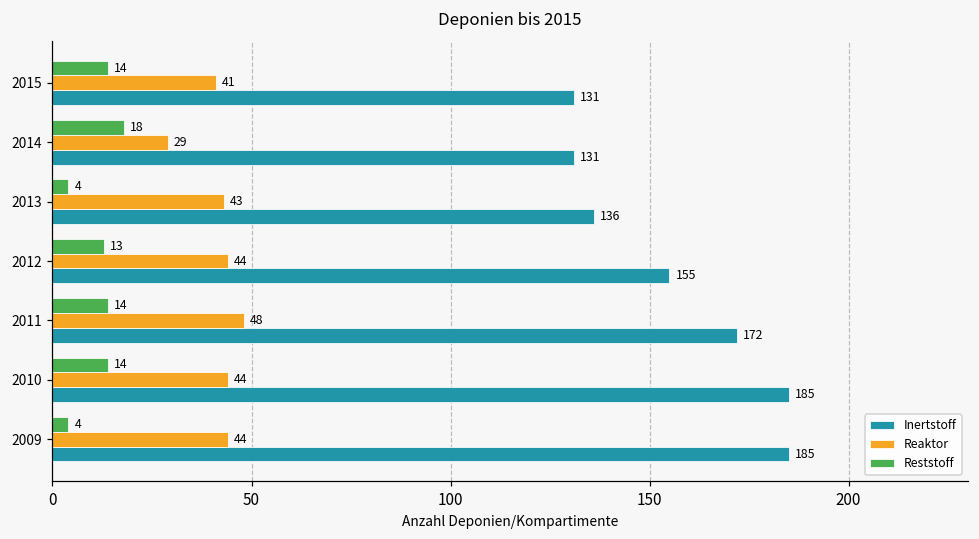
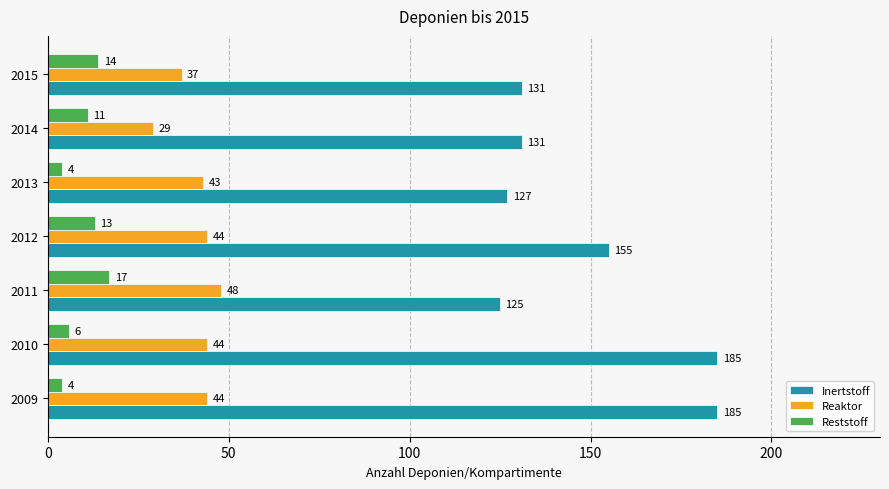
Reaktor, 2015: 41 -> 37
Reststoff, 2014: 18 -> 11
Inertstoff, 2013: 136 -> 127
Reststoff, 2011: 14 -> 17
Inertstoff, 2011: 172 -> 125
Reststoff, 2010: 14 -> 6
